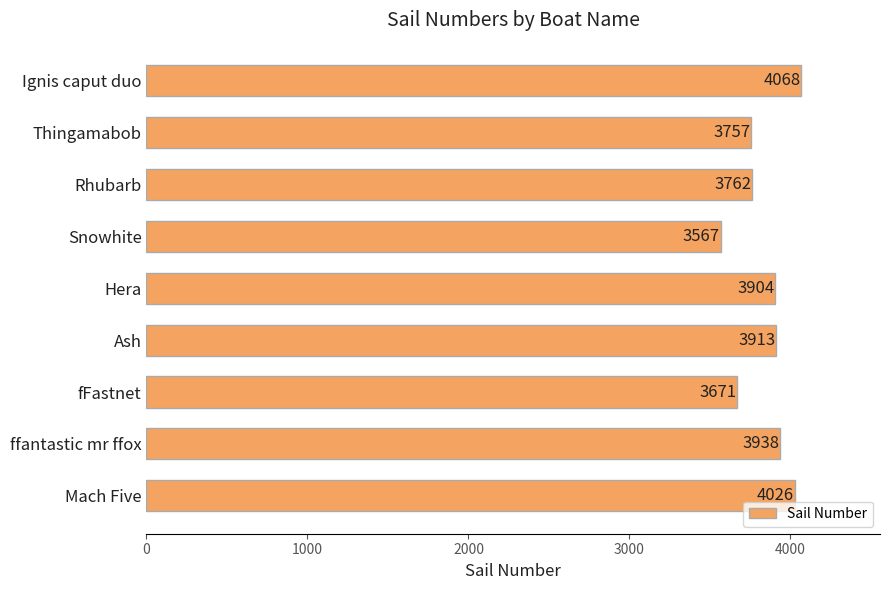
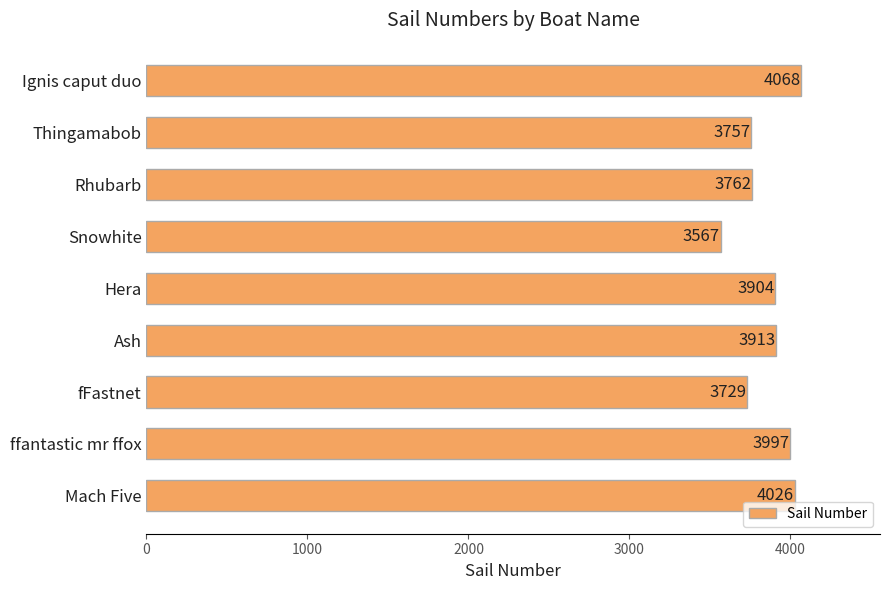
fFastnet: 3671 -> 3729
ffantastic mr ffox: 3938 -> 3997
